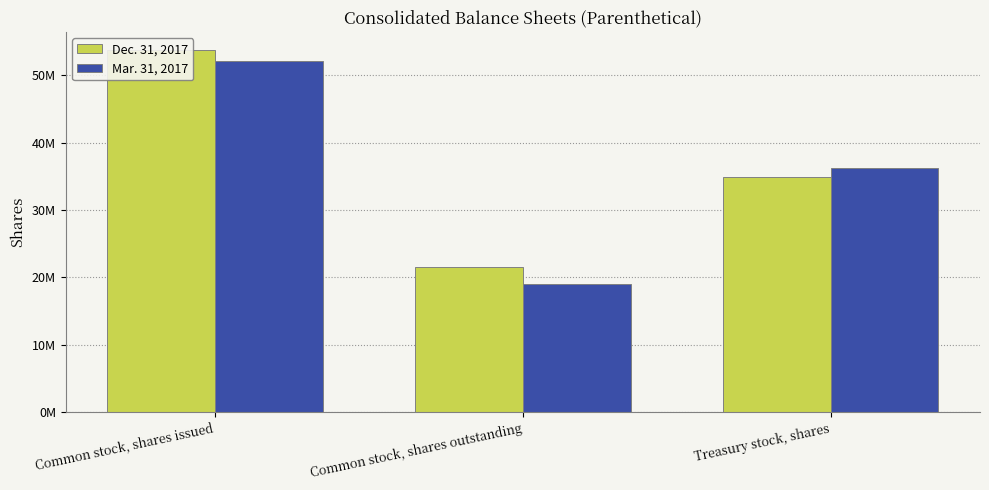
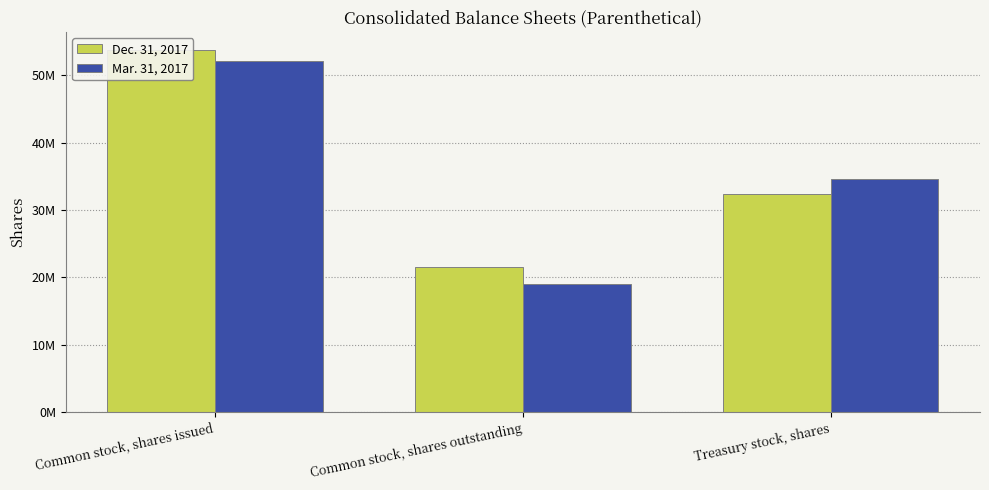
Dec. 31, 2017, Treasury stock, shares: 35000000 -> 32000000
Mar. 31, 2017, Treasury stock, shares: 36000000 -> 35000000
